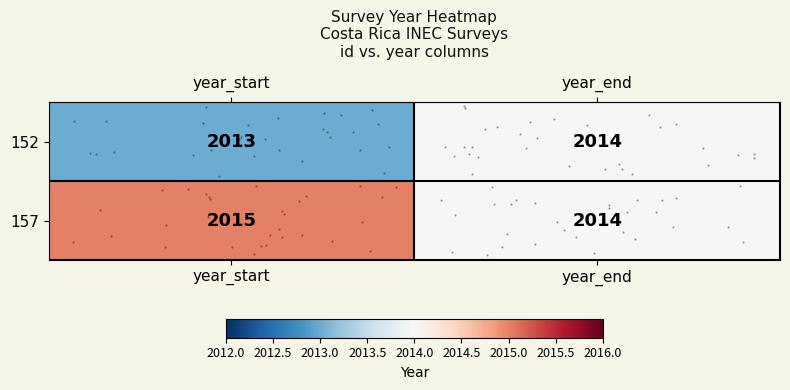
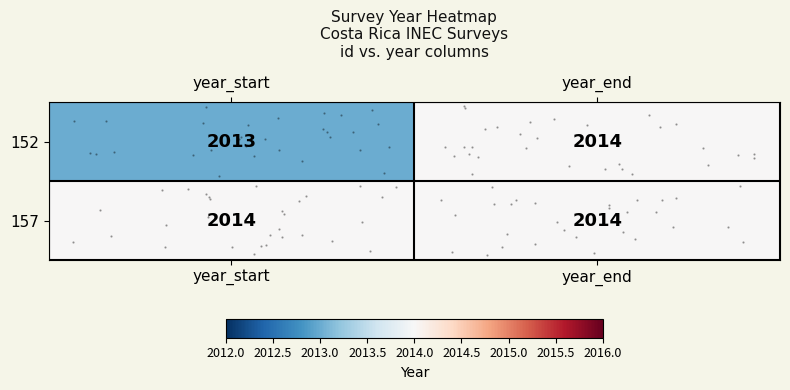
157, year_start: 2015 -> 2014
